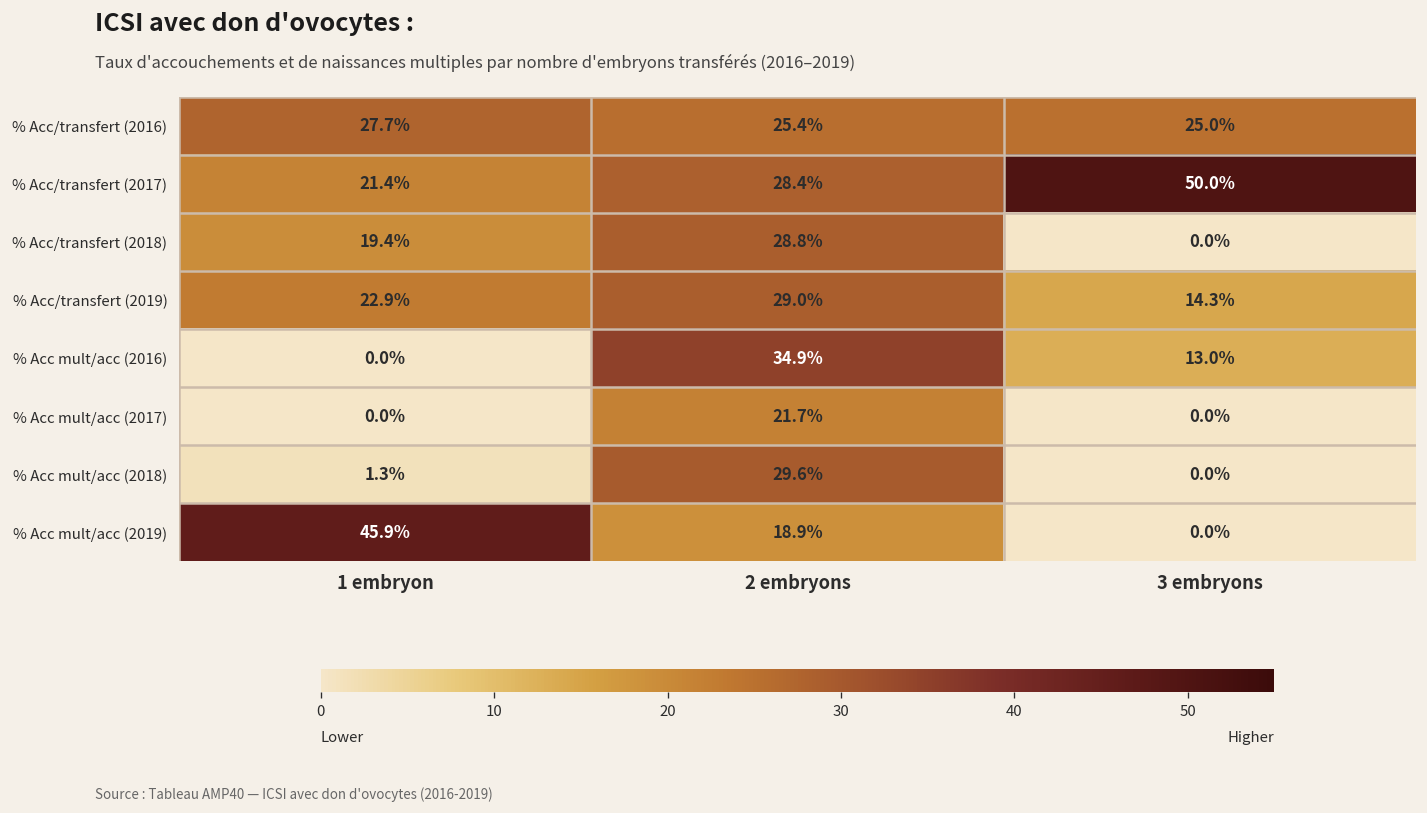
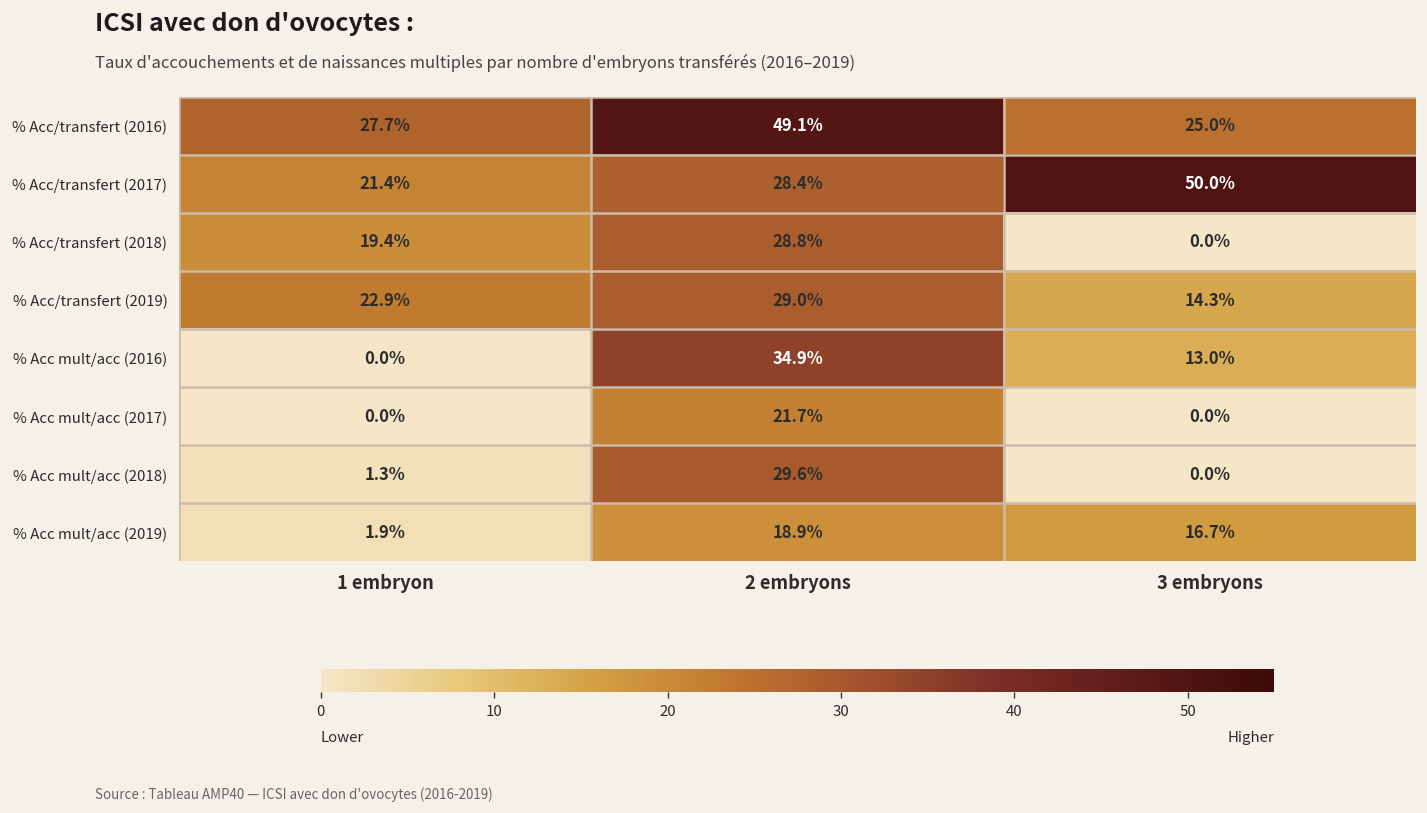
% Acc/transfert (2016), 2 embryons: 25.4% -> 49.1%
% Acc mult/acc (2019), 1 embryon: 45.9% -> 1.9%
% Acc mult/acc (2019), 3 embryons: 0.0% -> 16.7%
